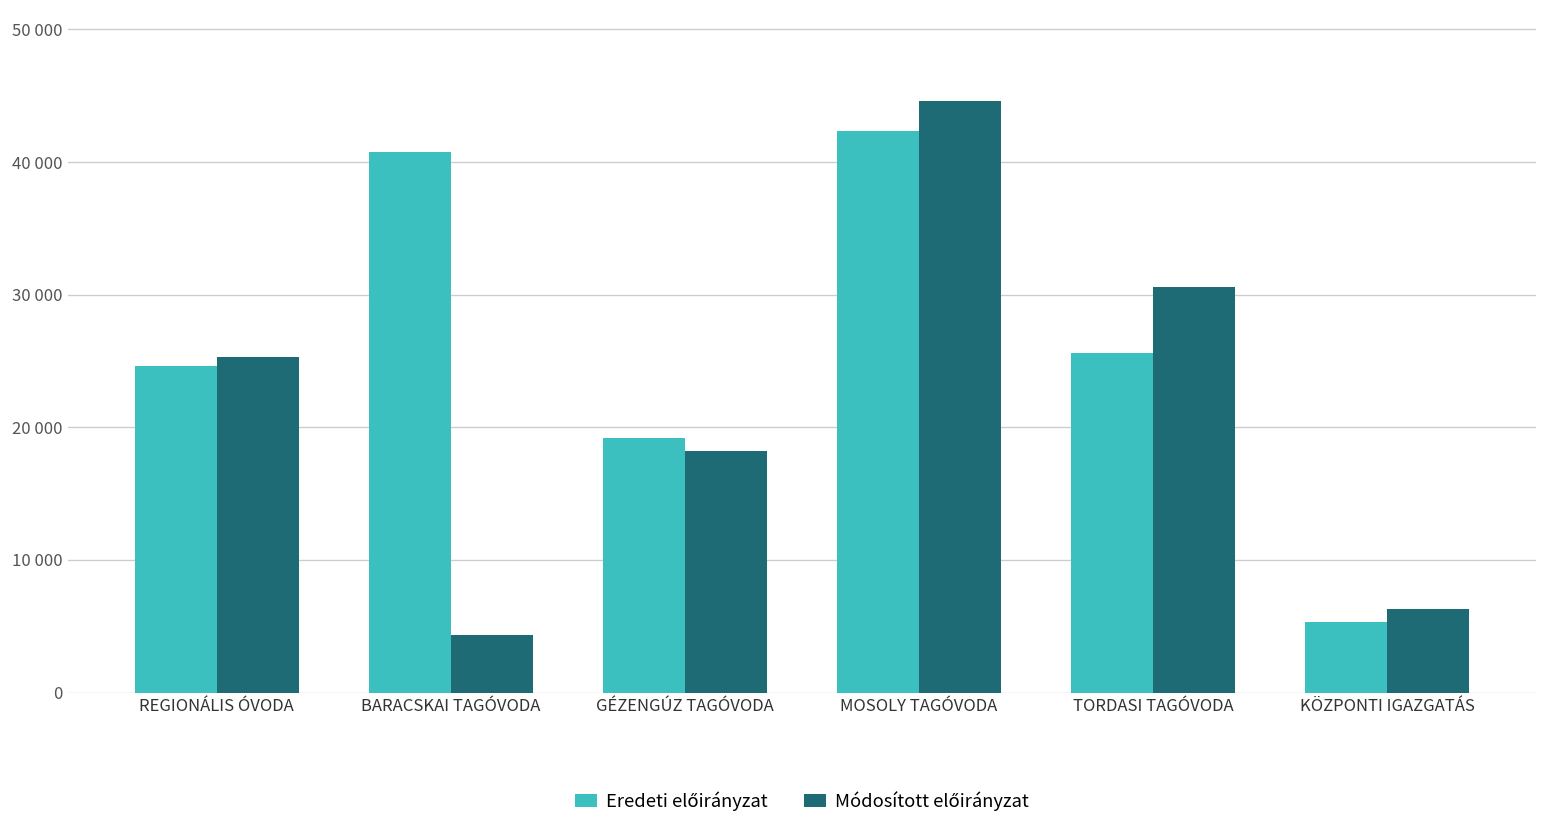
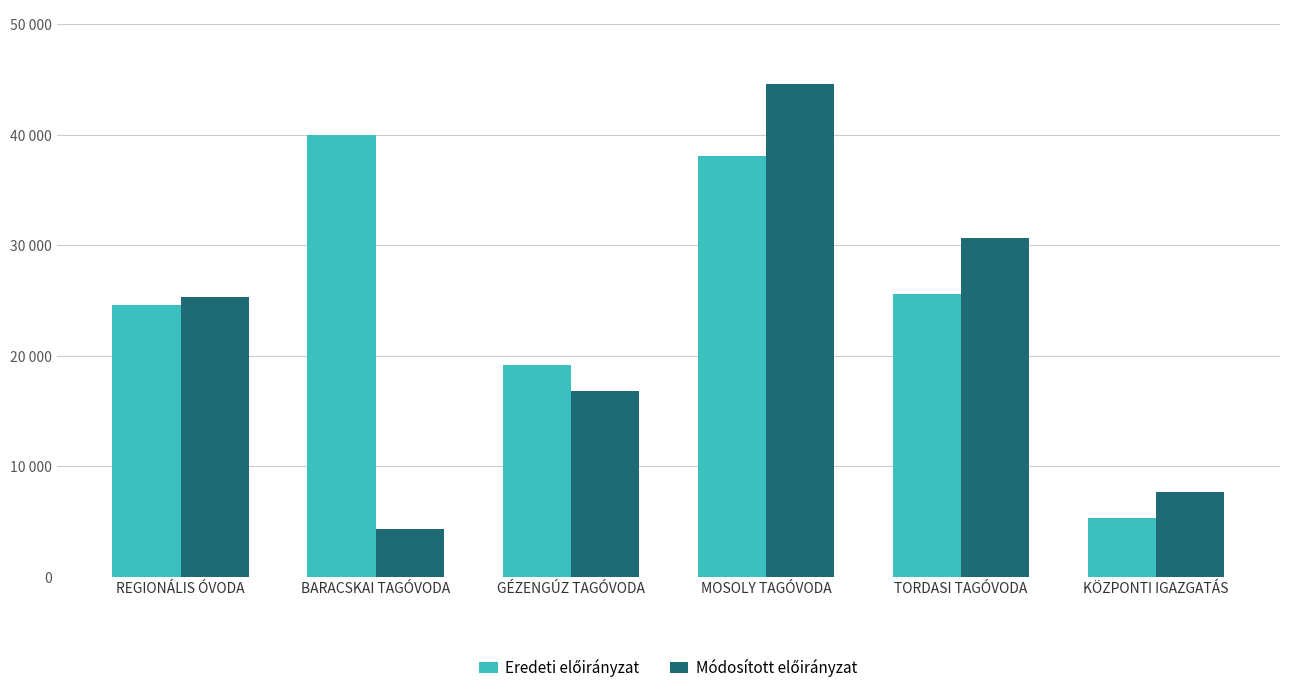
Eredeti előirányzat, BARACSKAI TAGÓVODA: 40700 -> 40000
Módosított előirányzat, GÉZENGÚZ TAGÓVODA: 18200 -> 16800
Eredeti előirányzat, MOSOLY TAGÓVODA: 42400 -> 38100
Módosított előirányzat, KÖZPONTI IGAZGATÁS: 6300 -> 7600
